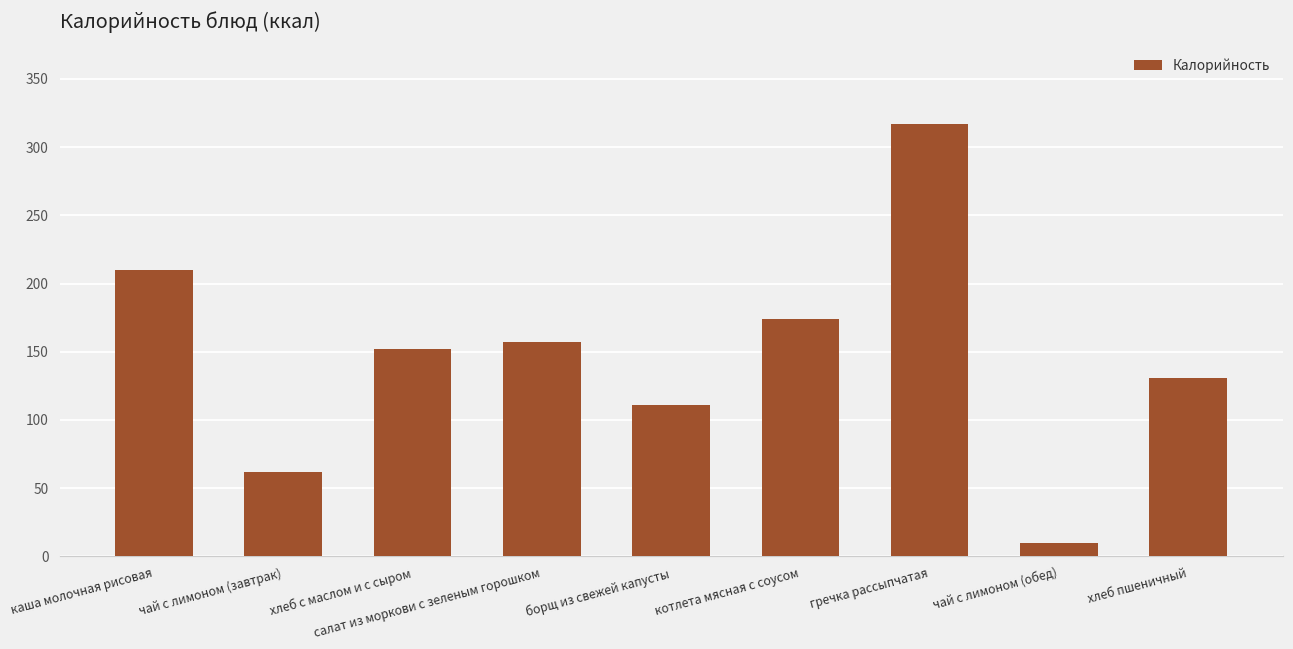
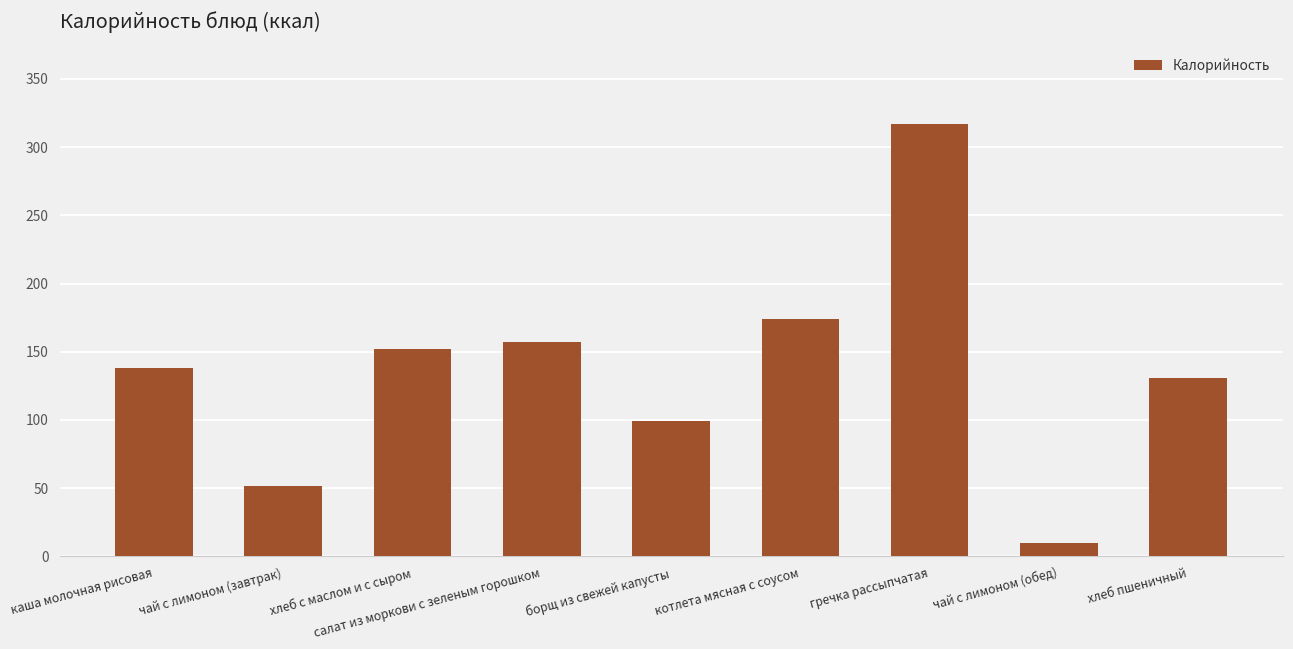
каша молочная рисовая: 210 -> 138
чай с лимоном (завтрак): 62 -> 51
борщ из свежей капусты: 111 -> 99
